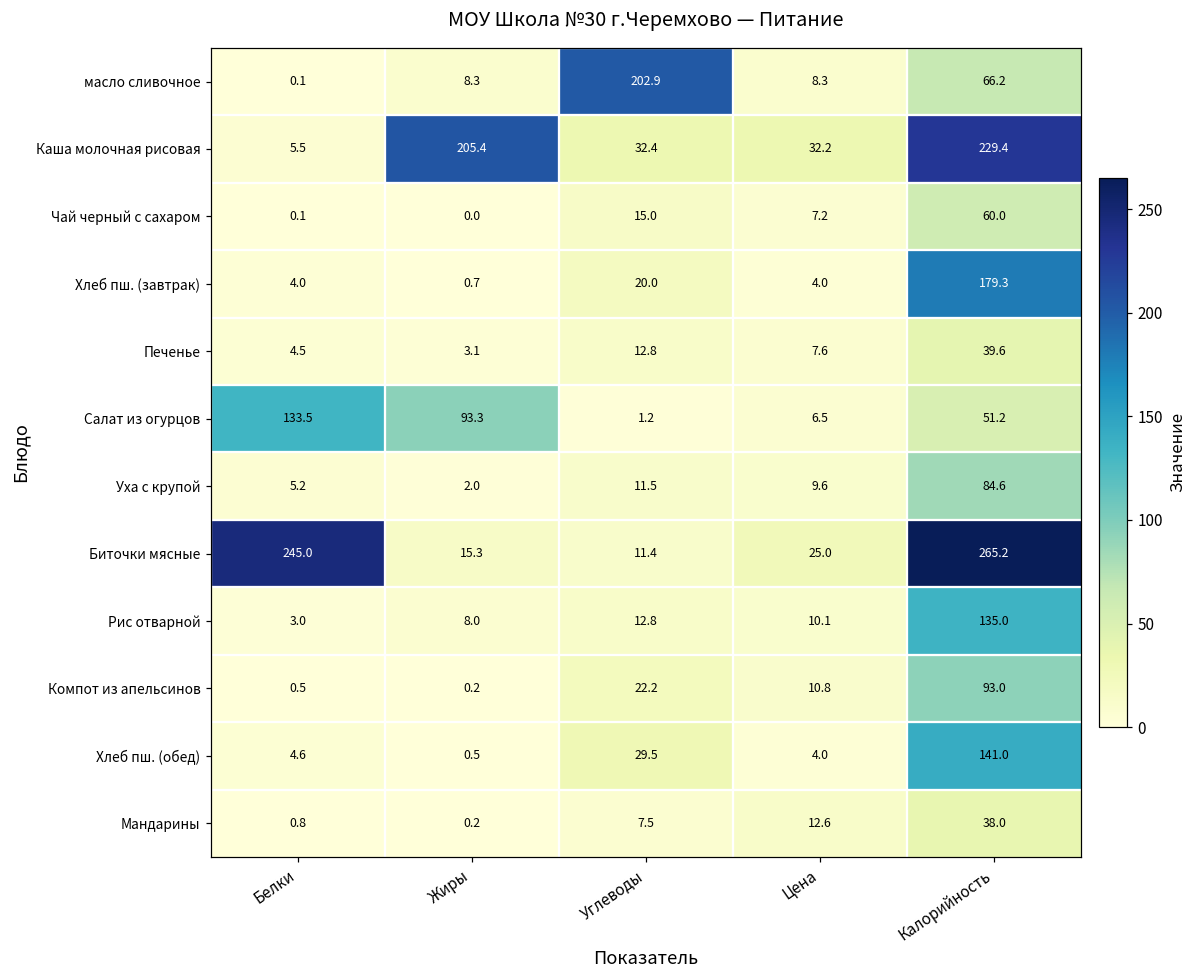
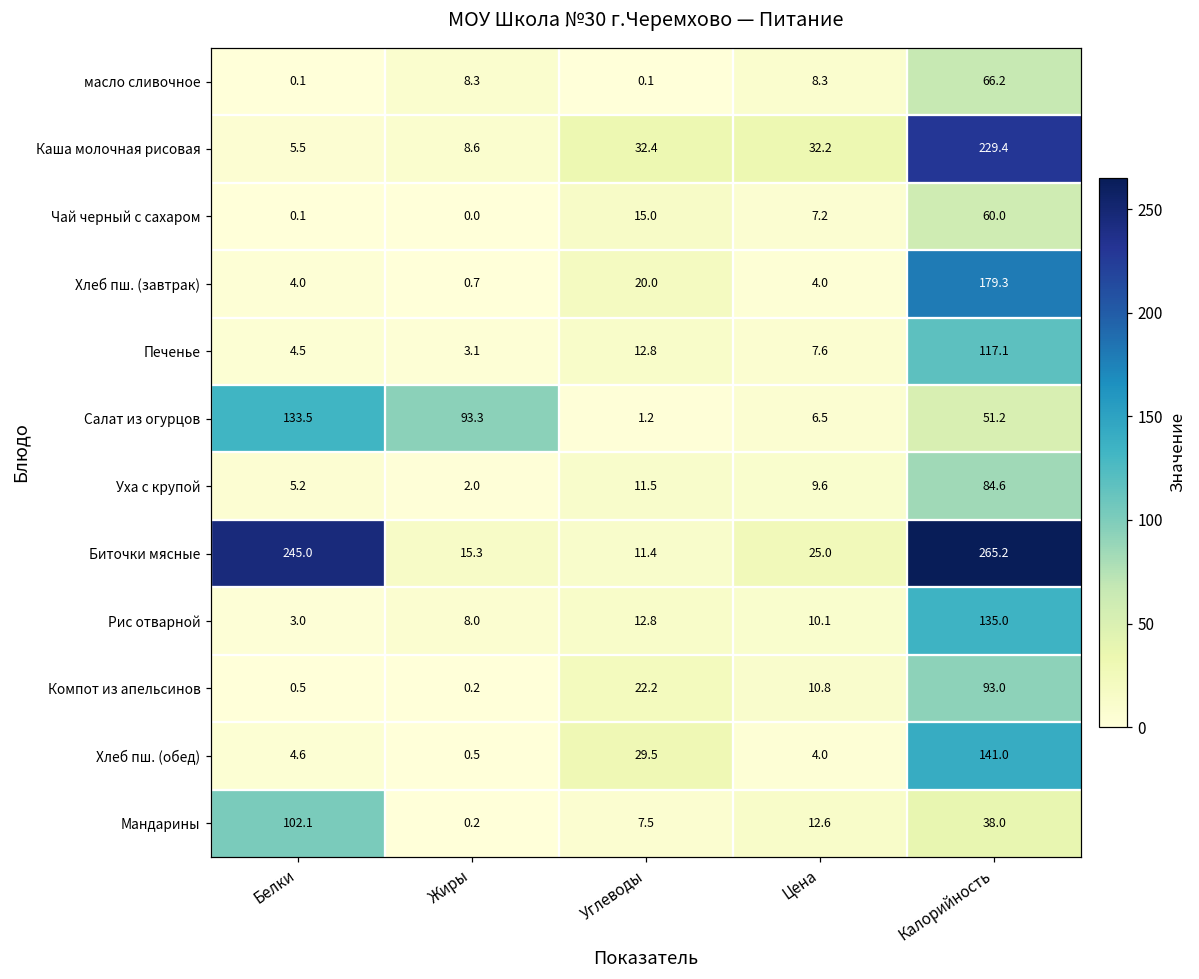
масло сливочное, Углеводы: 202.9 -> 0.1
Каша молочная рисовая, Жиры: 205.4 -> 8.6
Печенье, Калорийность: 39.6 -> 117.1
Мандарины, Белки: 0.8 -> 102.1
